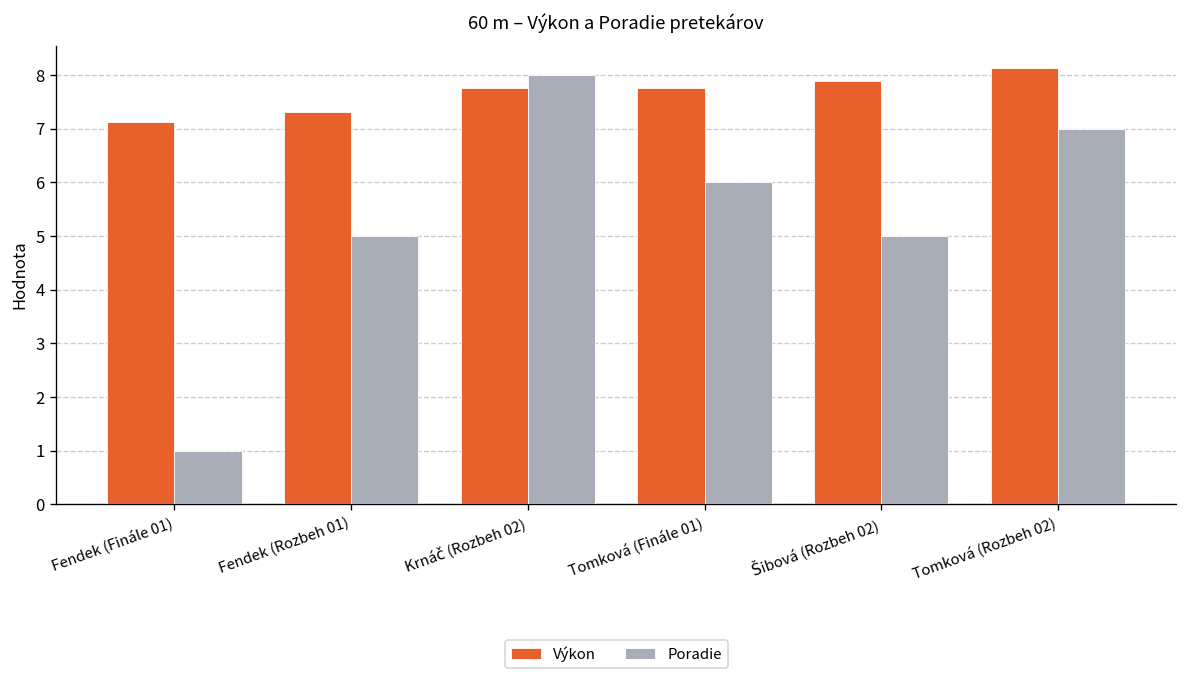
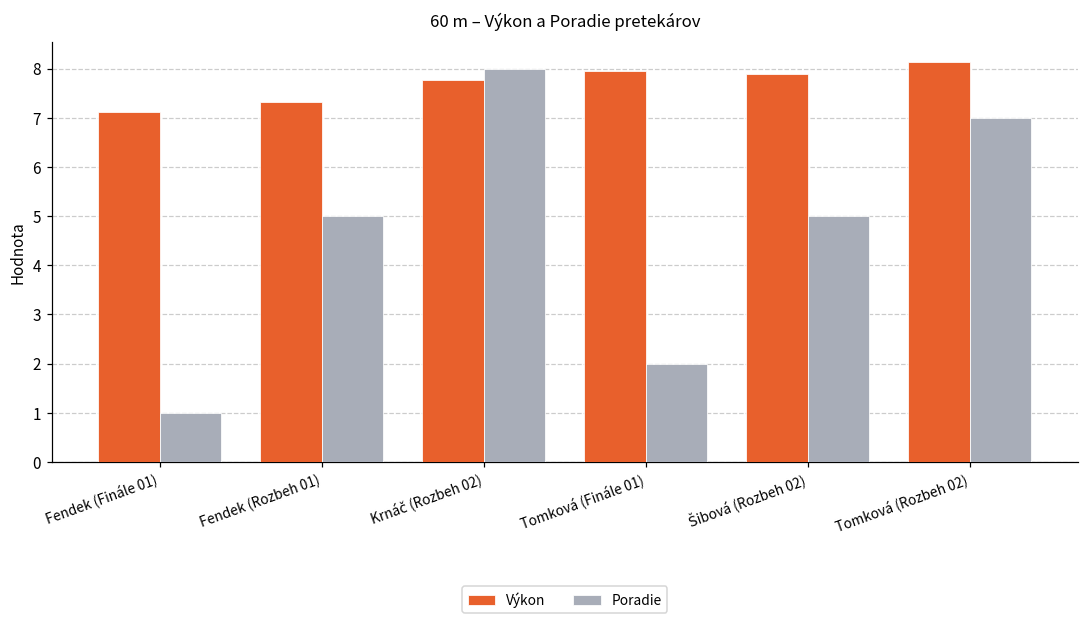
Výkon, Tomková (Finále 01): 7.8 -> 8.0
Poradie, Tomková (Finále 01): 6 -> 2
